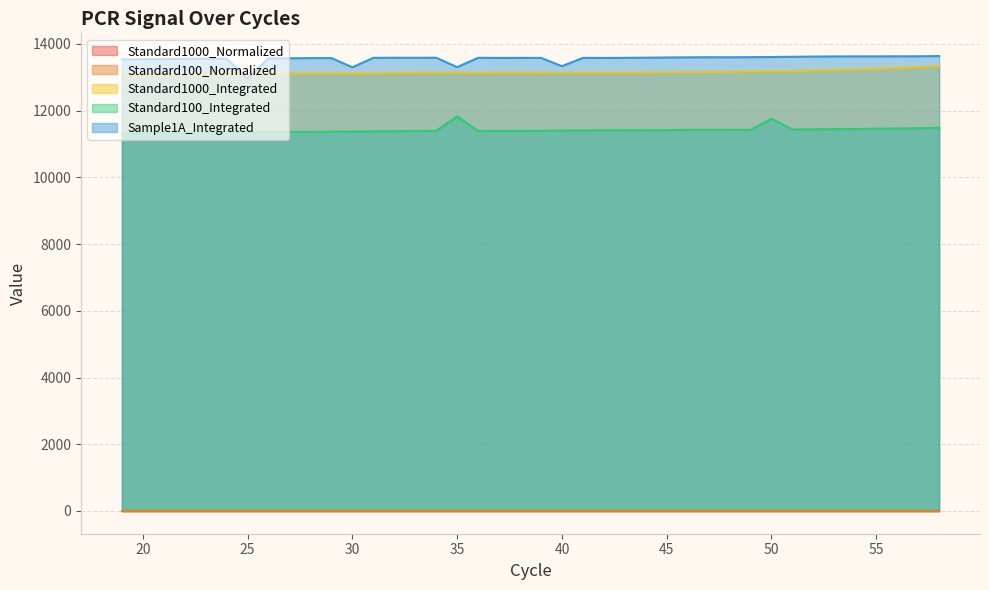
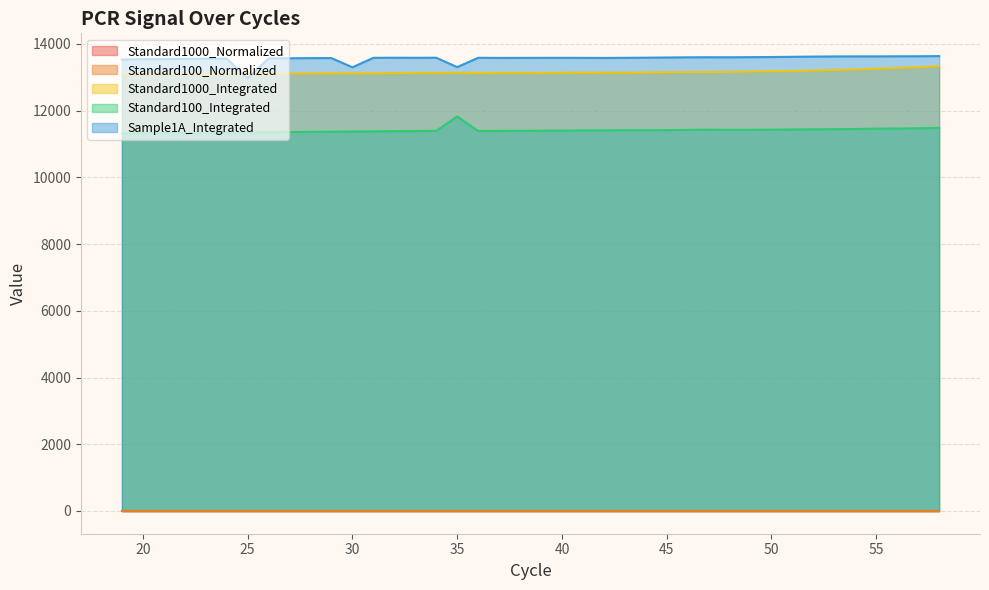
Sample1A_Integrated, 40: 13300 -> 13600
Standard100_Integrated, 50: 11800 -> 11400
